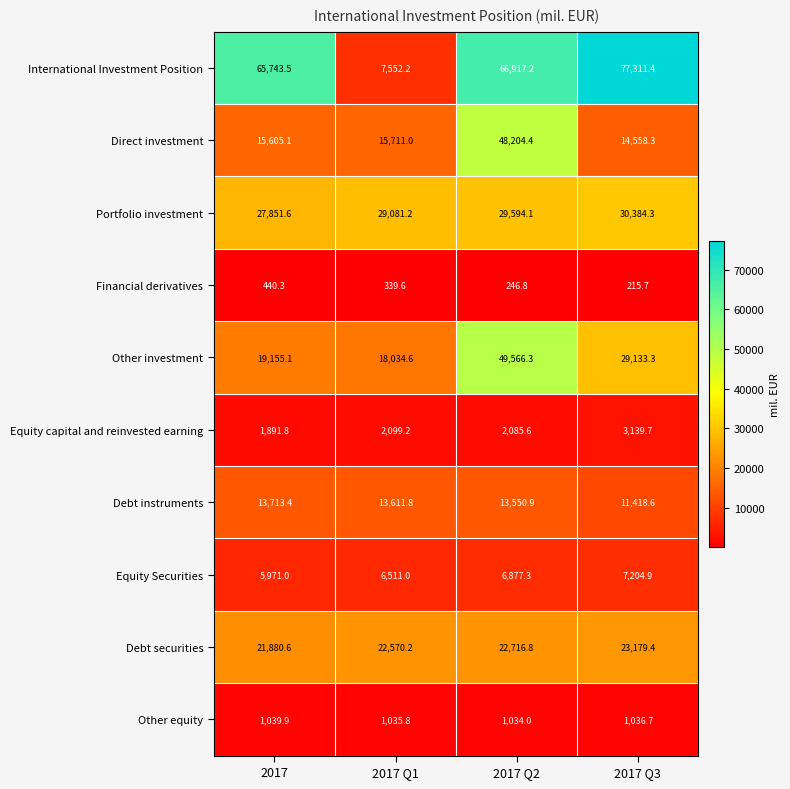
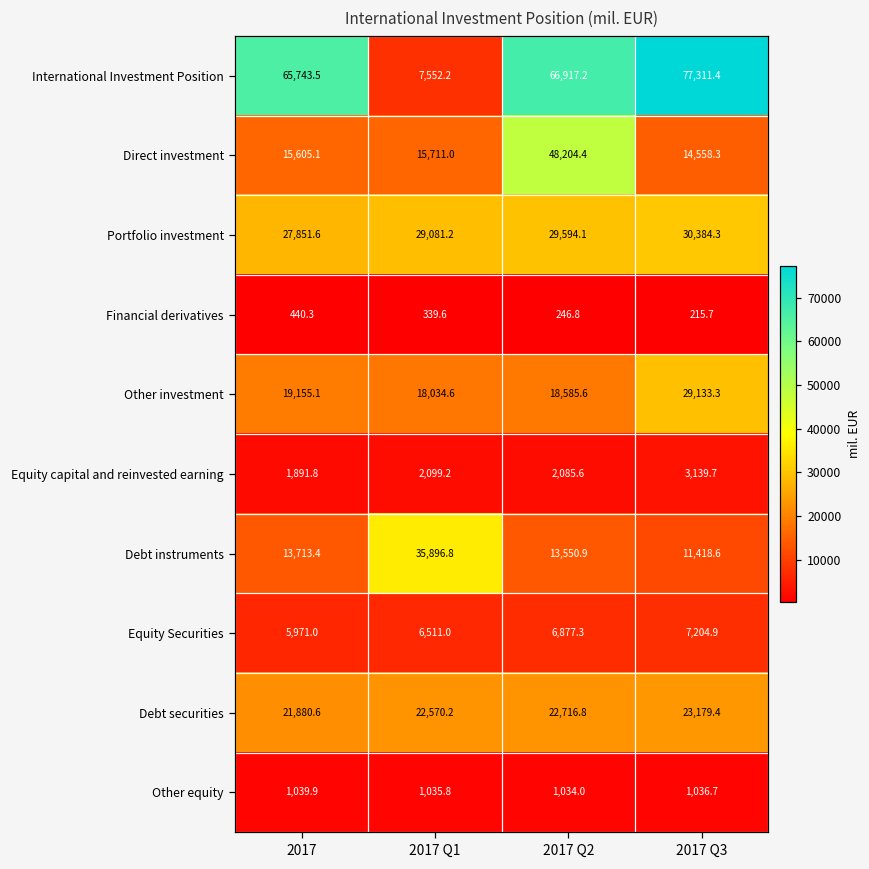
Other investment, 2017 Q2: 49,566.3 -> 18,585.6
Debt instruments, 2017 Q1: 13,611.8 -> 35,896.8
